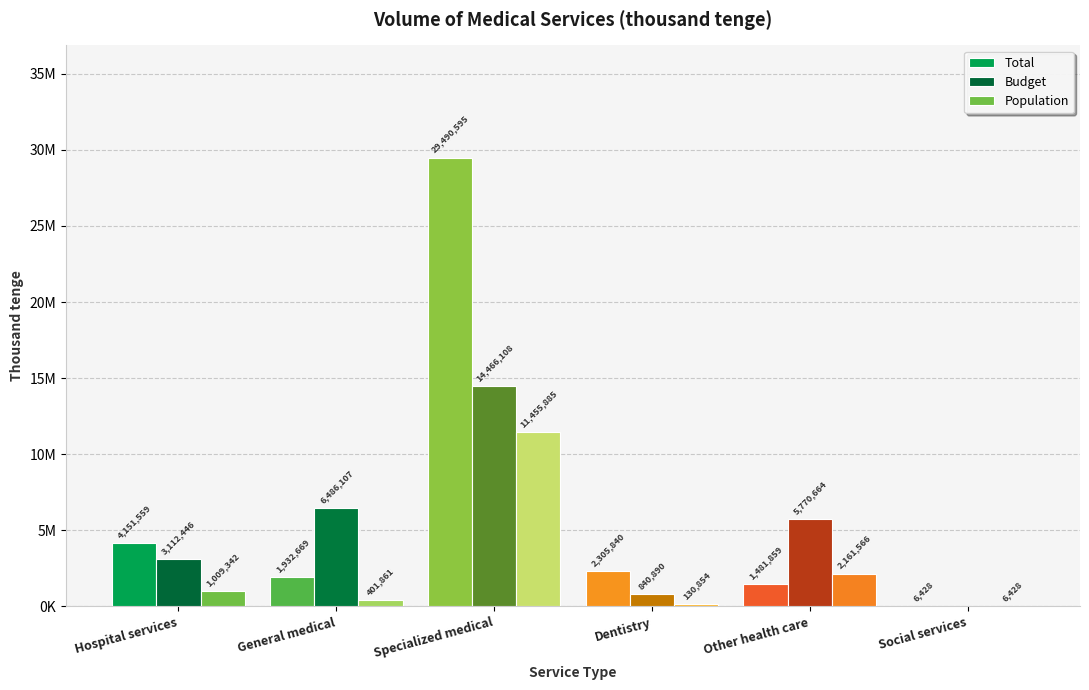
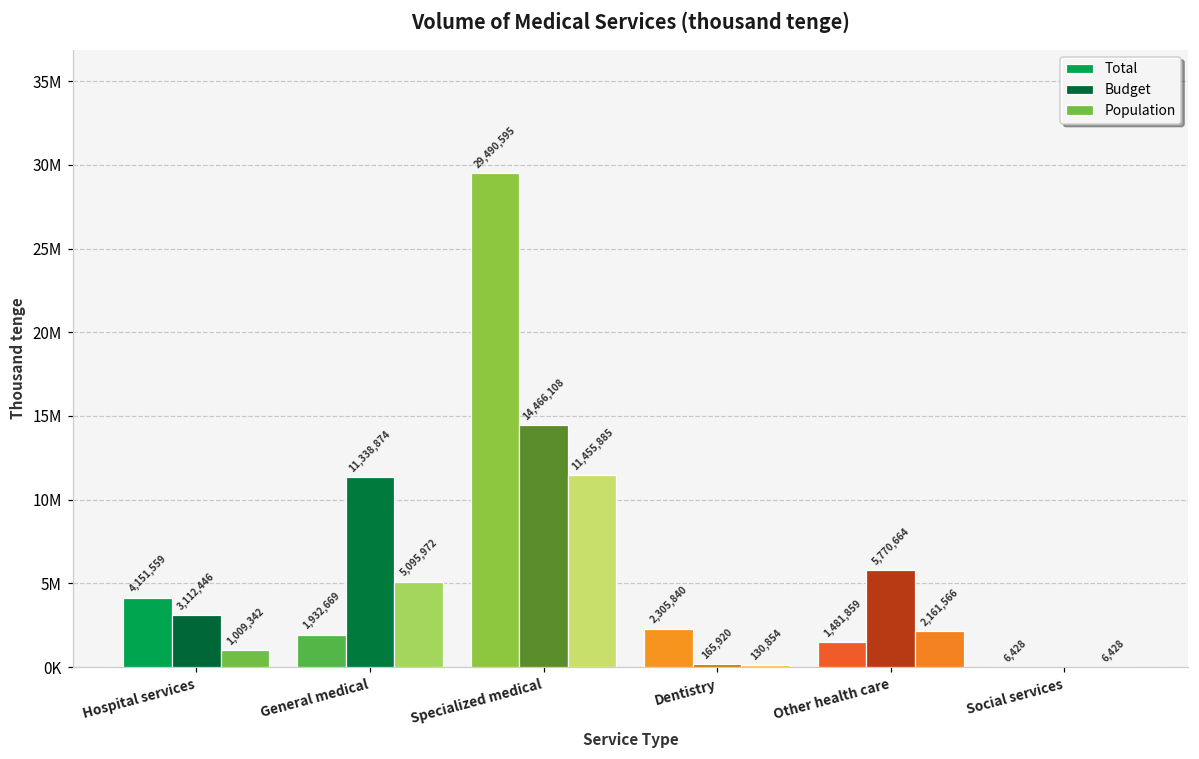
Budget, General medical: 6,486,107 -> 11,338,874
Population, General medical: 401,861 -> 5,095,972
Budget, Dentistry: 840,890 -> 165,920
